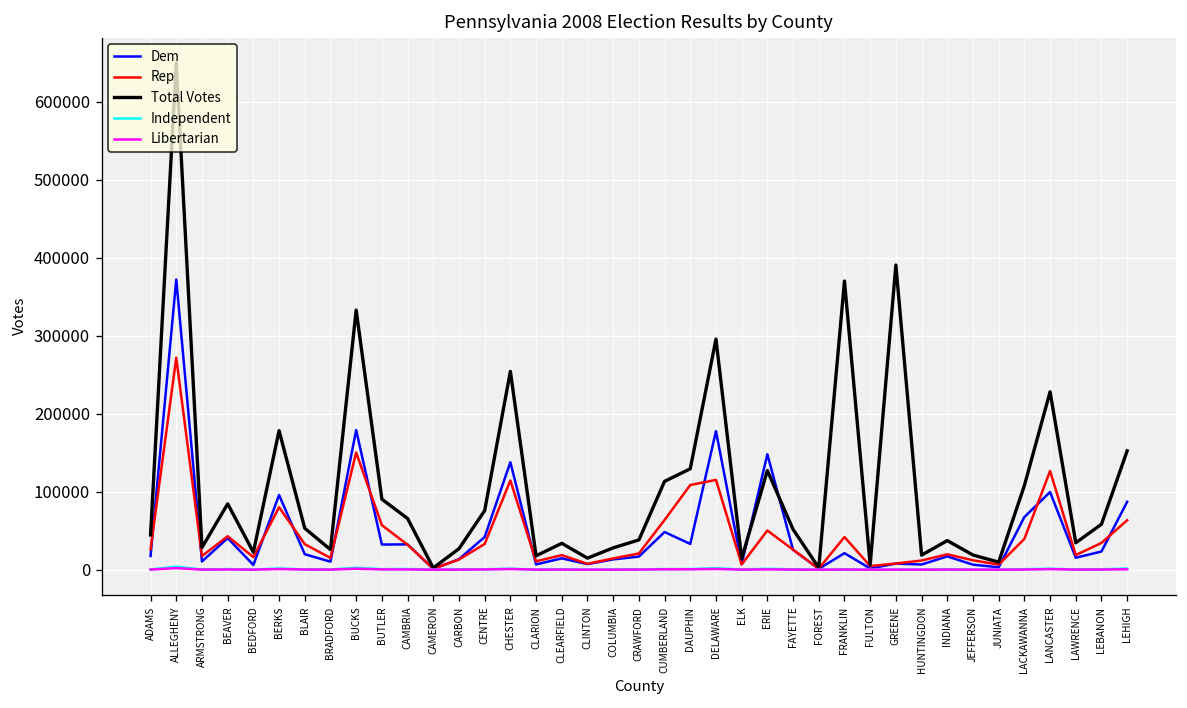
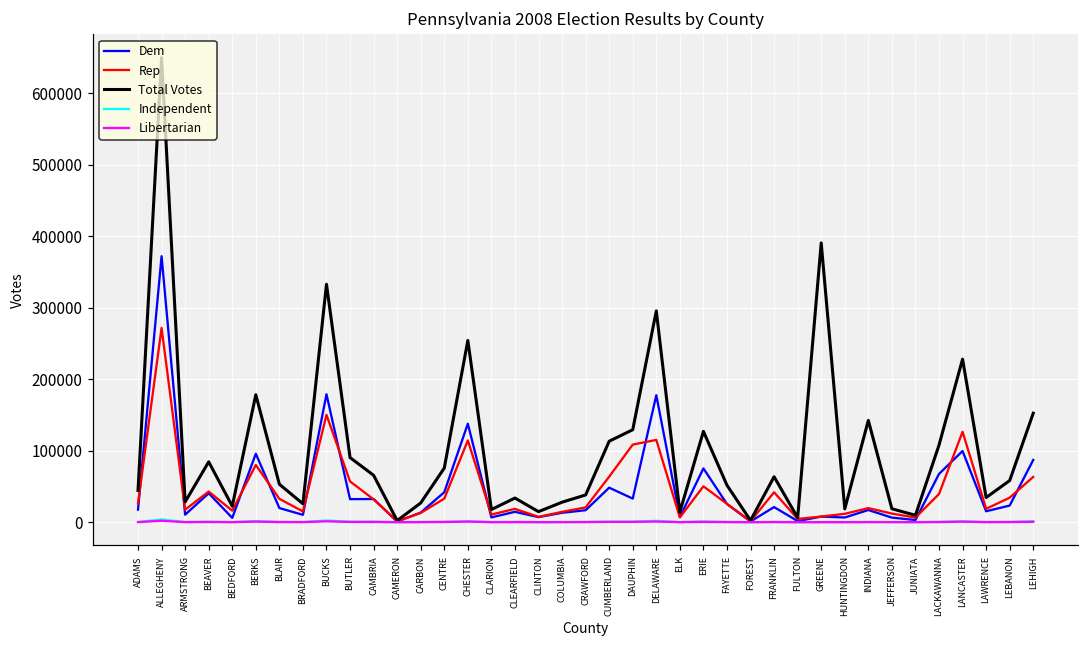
Dem, ERIE: 150000 -> 80000
Total Votes, FRANKLIN: 370000 -> 60000
Total Votes, INDIANA: 40000 -> 140000
